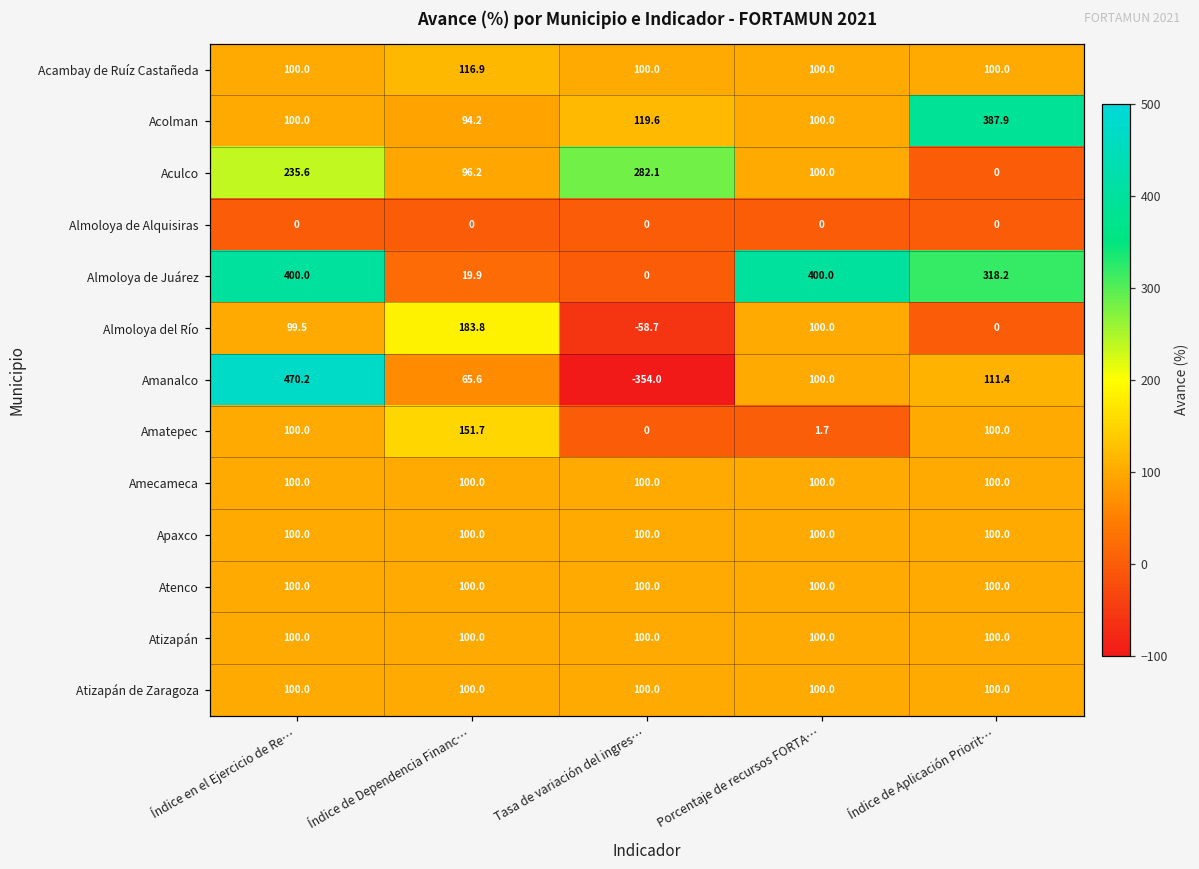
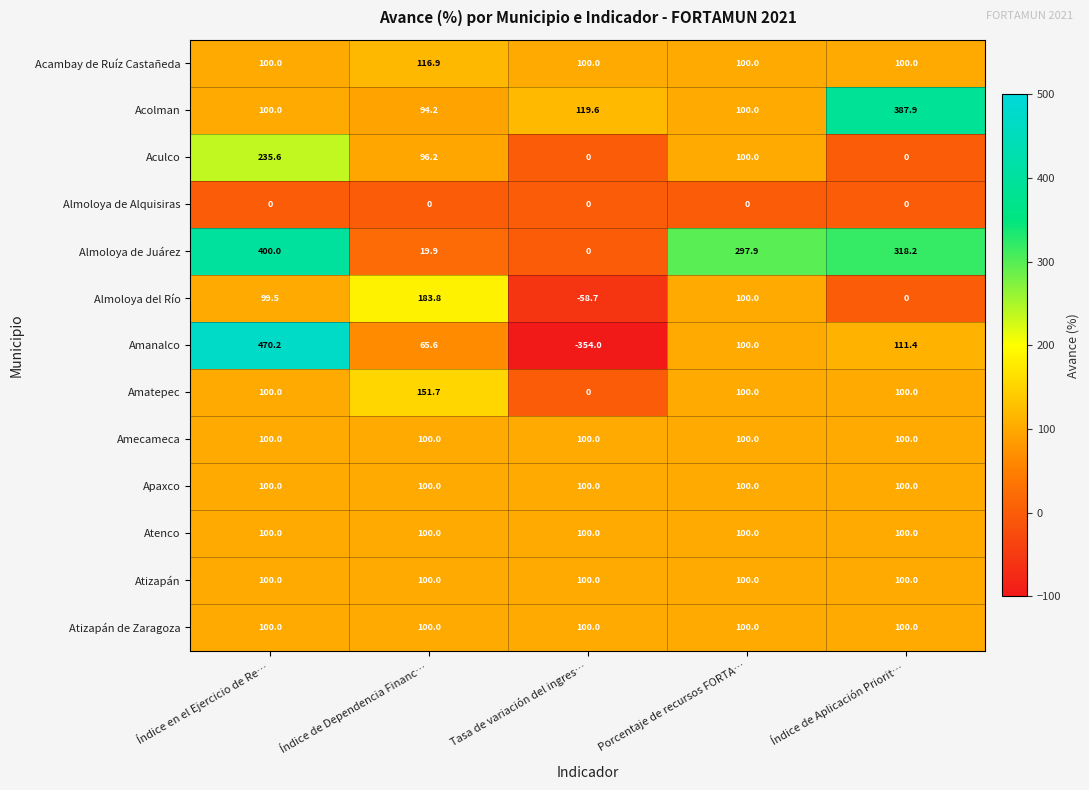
Aculco, Tasa de variación del ingres…: 282.1 -> 0
Almoloya de Juárez, Porcentaje de recursos FORTA…: 400.0 -> 297.9
Amatepec, Porcentaje de recursos FORTA…: 1.7 -> 100.0
